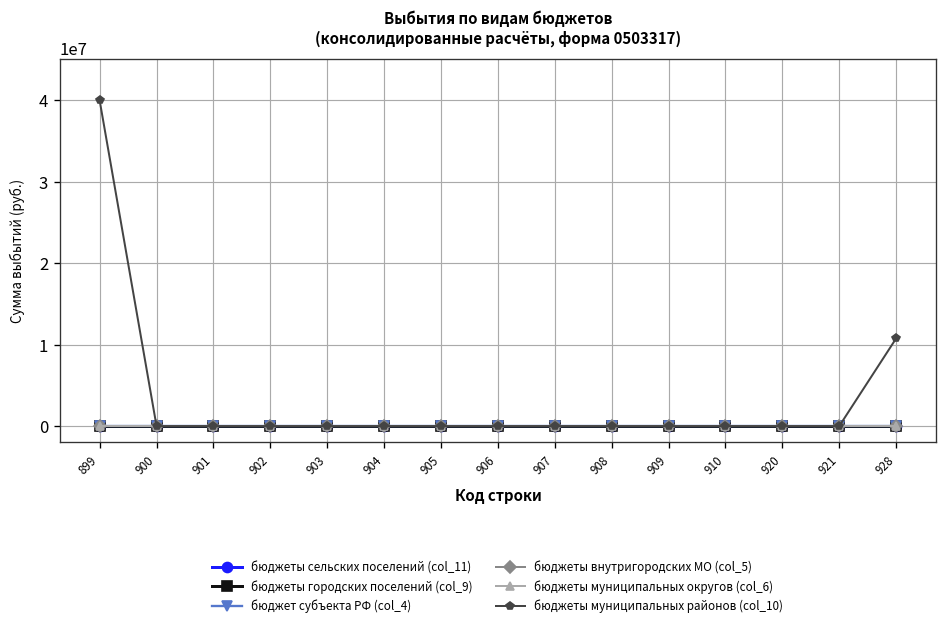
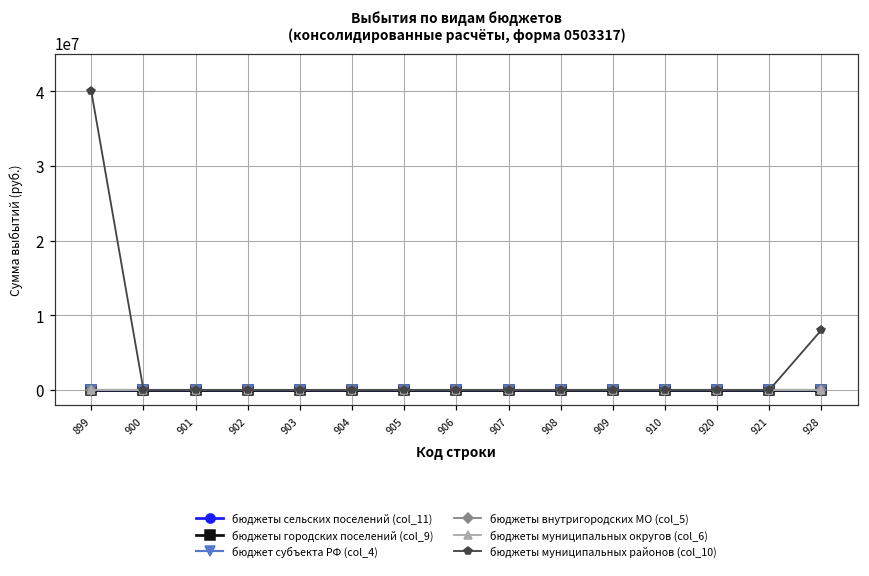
бюджеты муниципальных районов (col_10), 928: 11000000 -> 8000000
